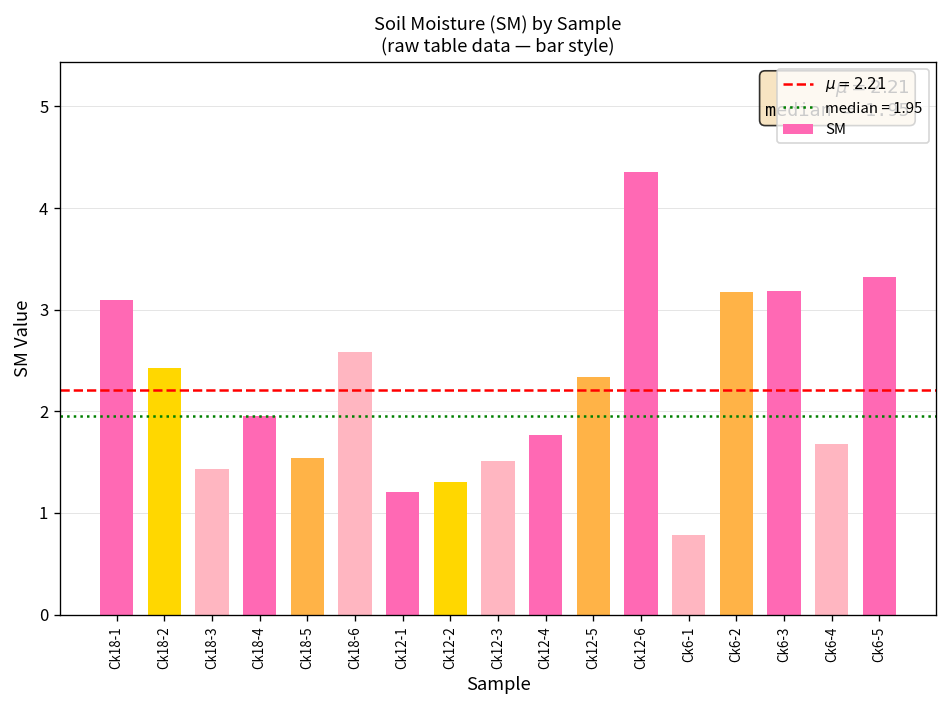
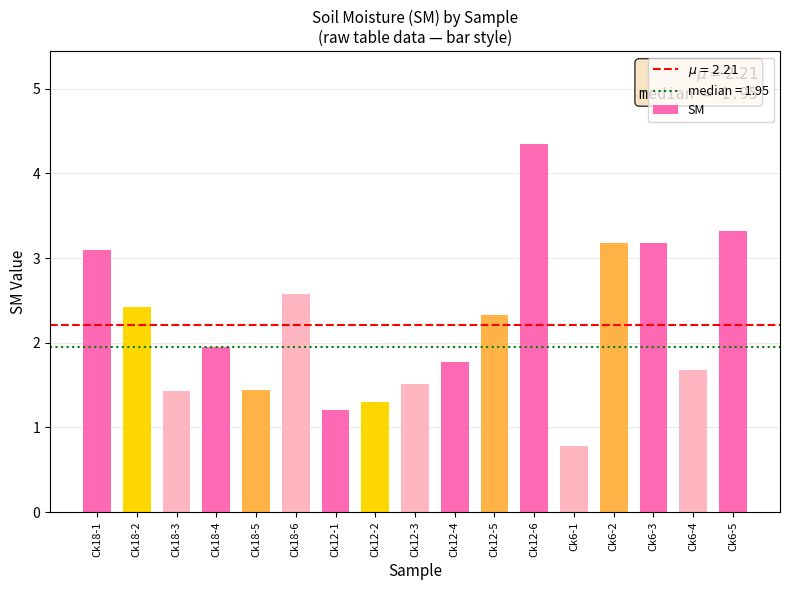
Ck18-5: 1.5 -> 1.4
